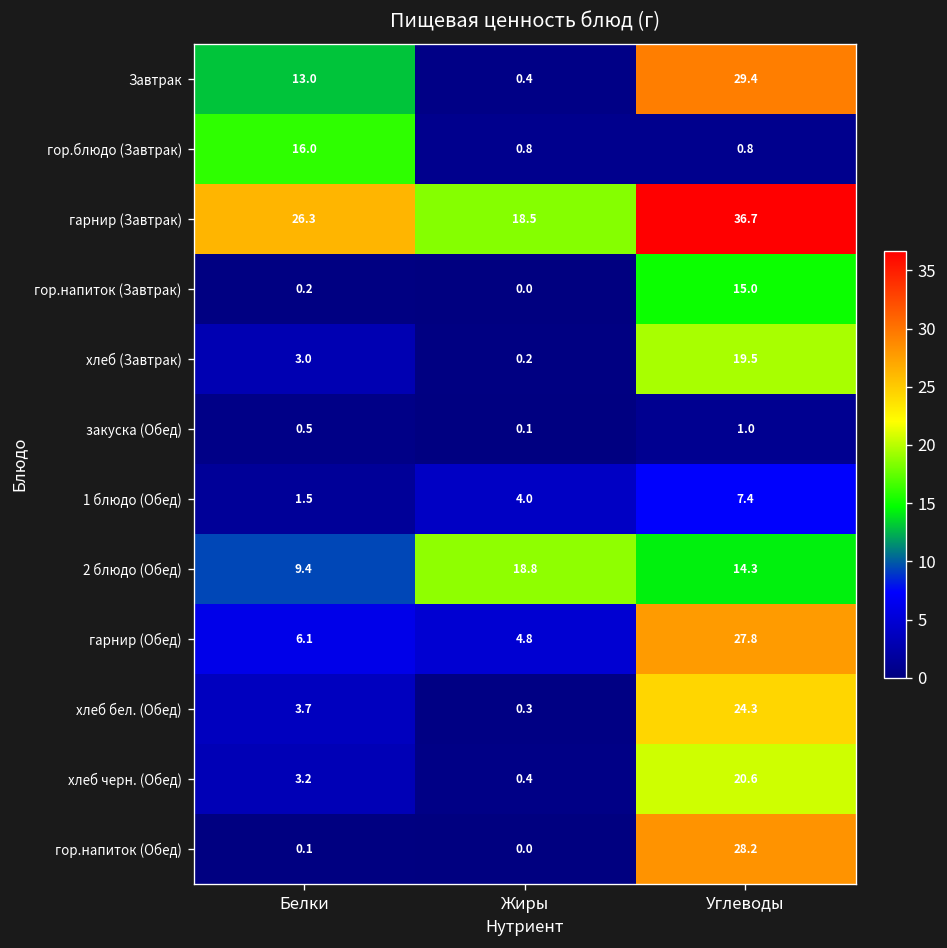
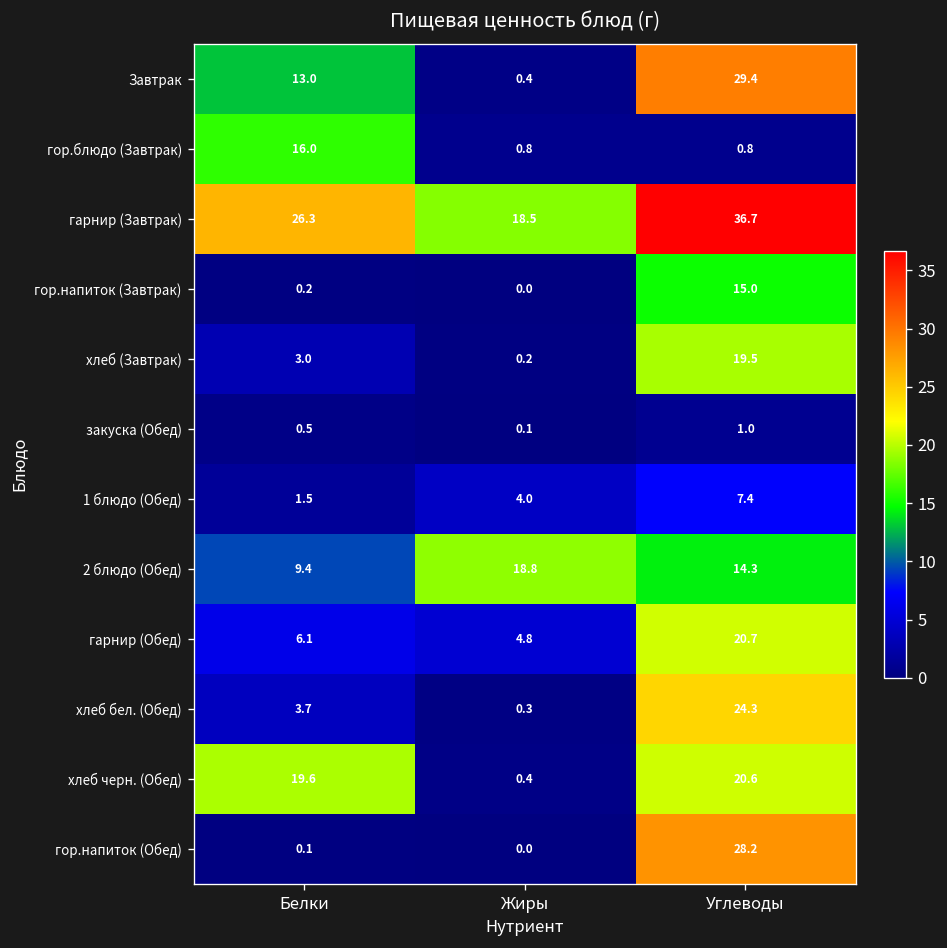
гарнир (Обед), Углеводы: 27.8 -> 20.7
хлеб черн. (Обед), Белки: 3.2 -> 19.6
